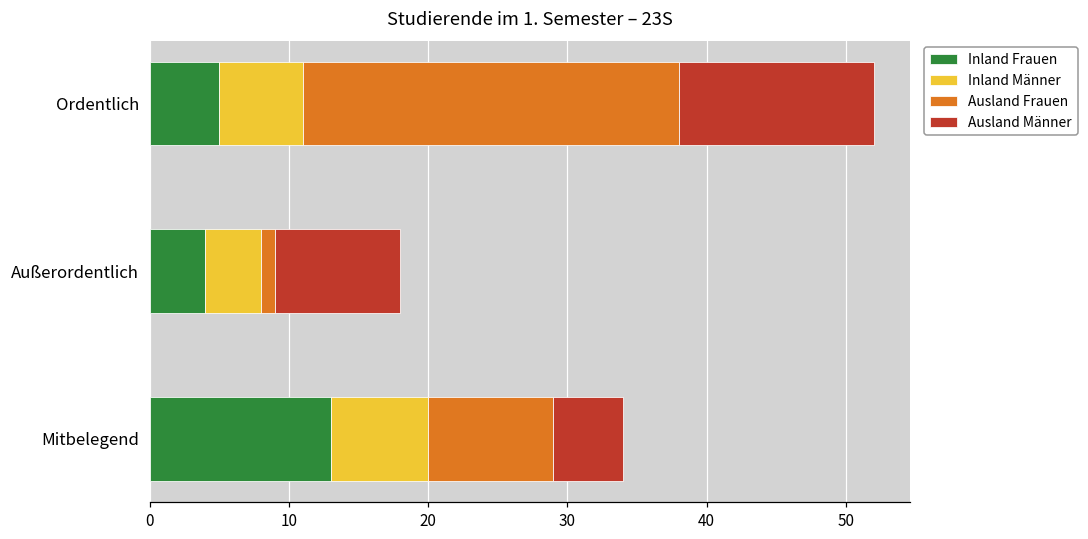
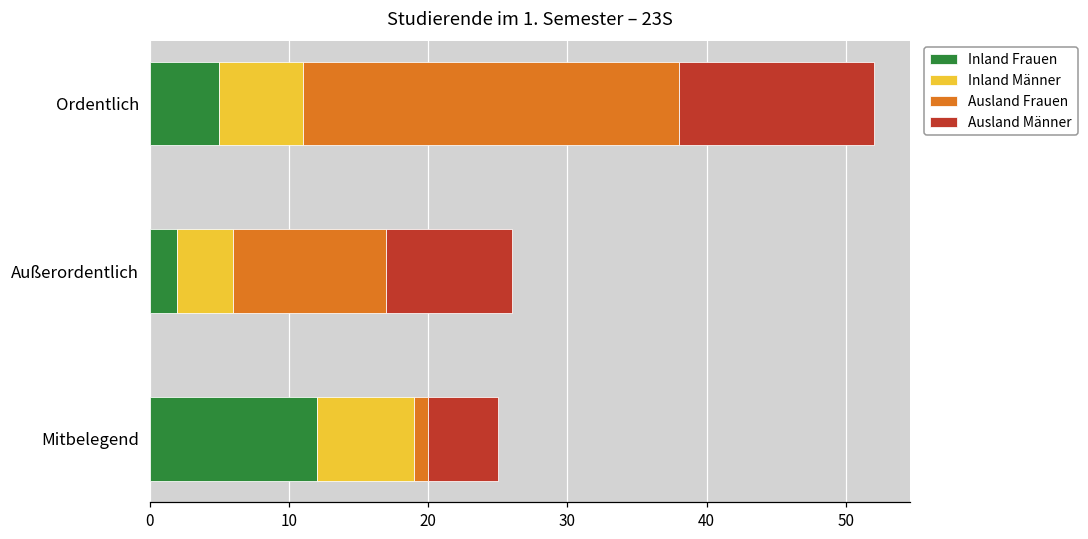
Inland Frauen, Außerordentlich: 4 -> 2
Ausland Frauen, Außerordentlich: 1 -> 11
Inland Frauen, Mitbelegend: 13 -> 12
Ausland Frauen, Mitbelegend: 9 -> 1
